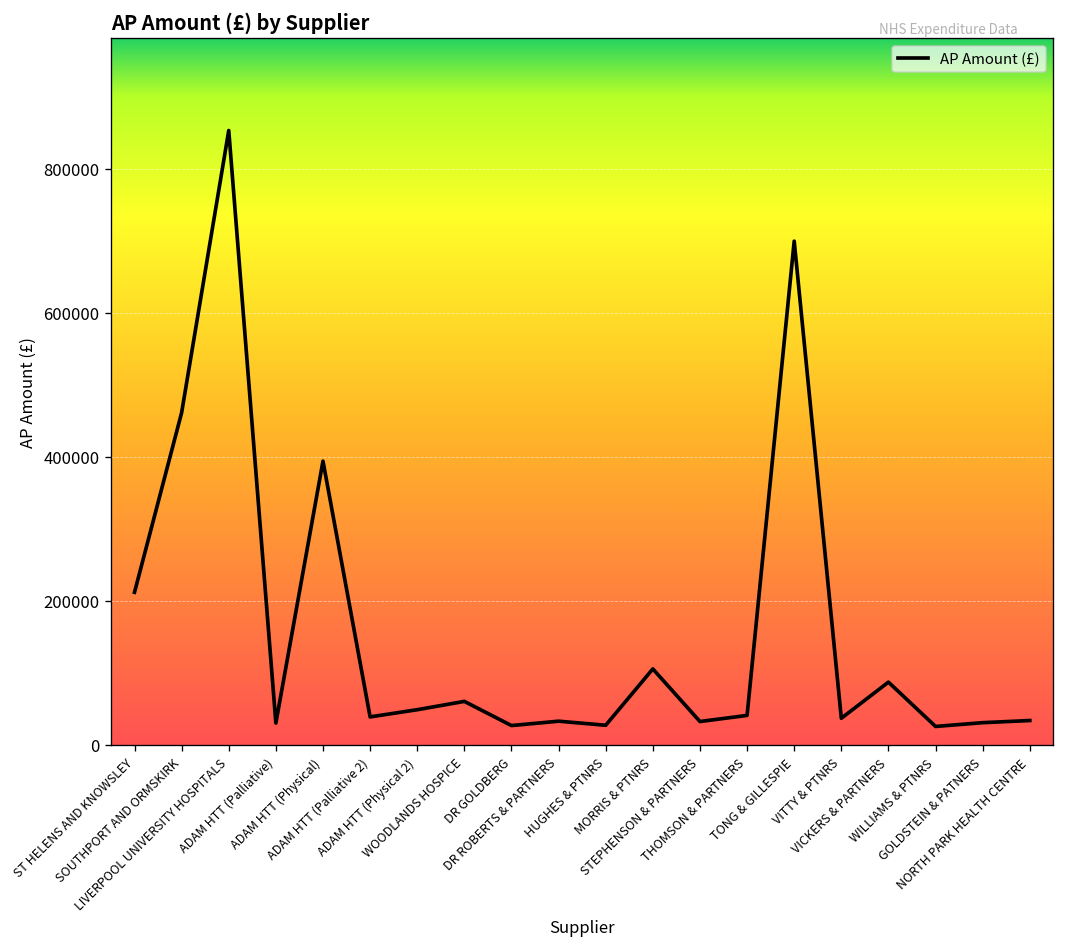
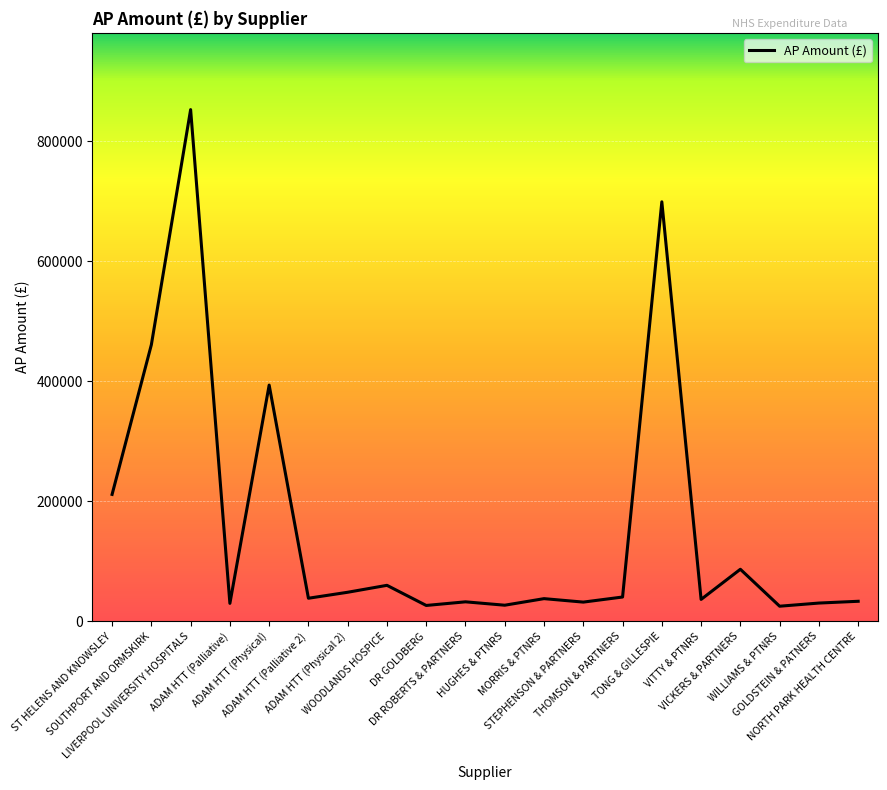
MORRIS & PTNRS: 110000 -> 40000
